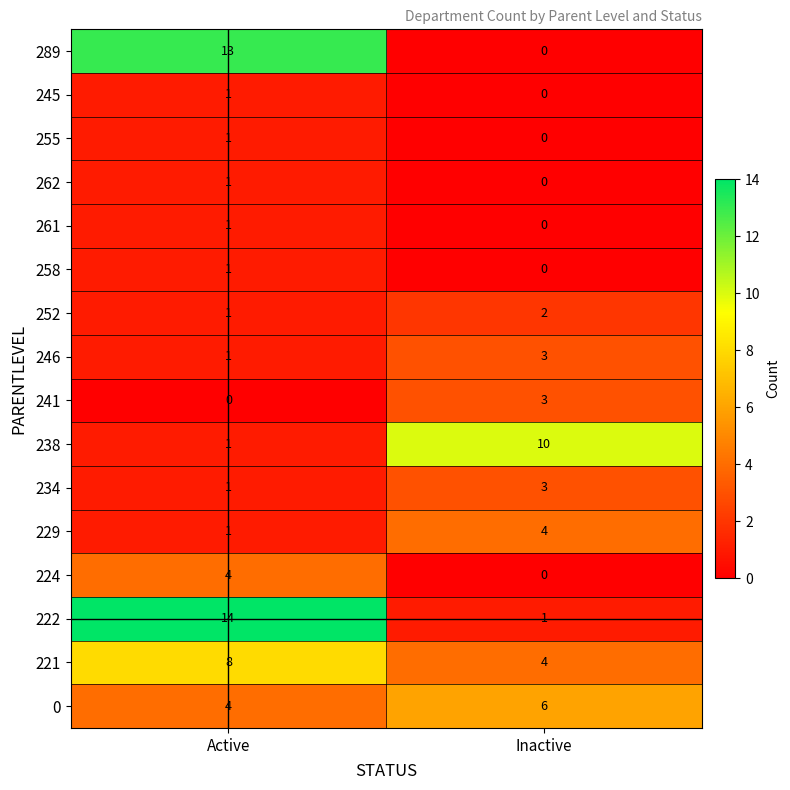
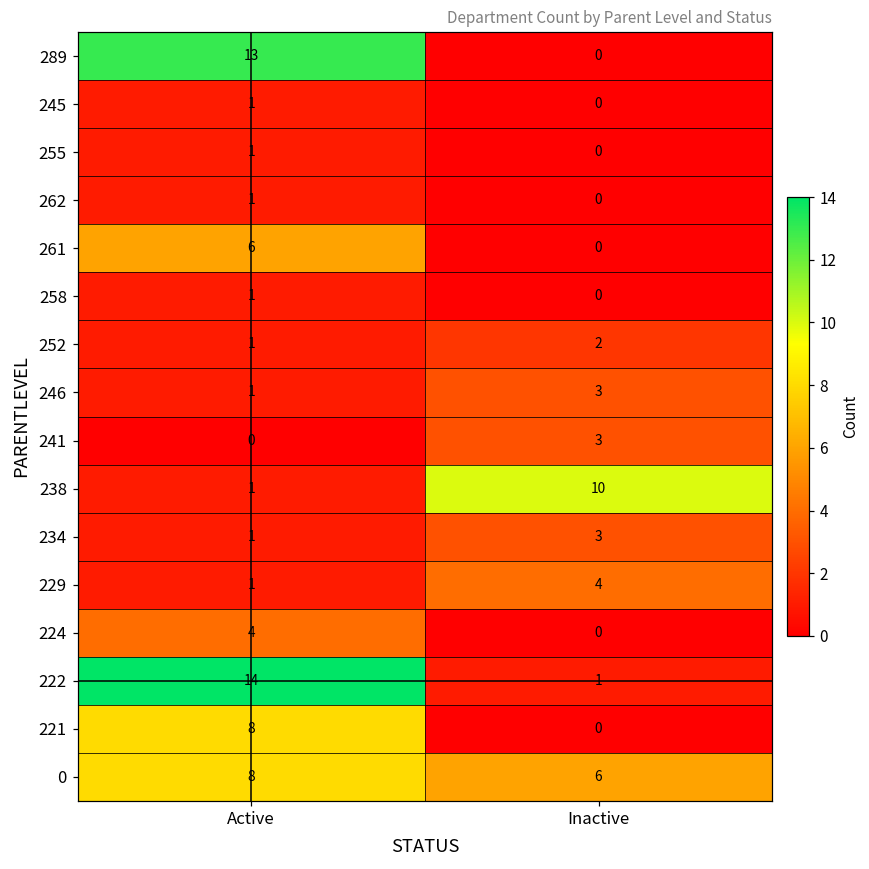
261, Active: 1 -> 6
221, Inactive: 4 -> 0
0, Active: 4 -> 8
